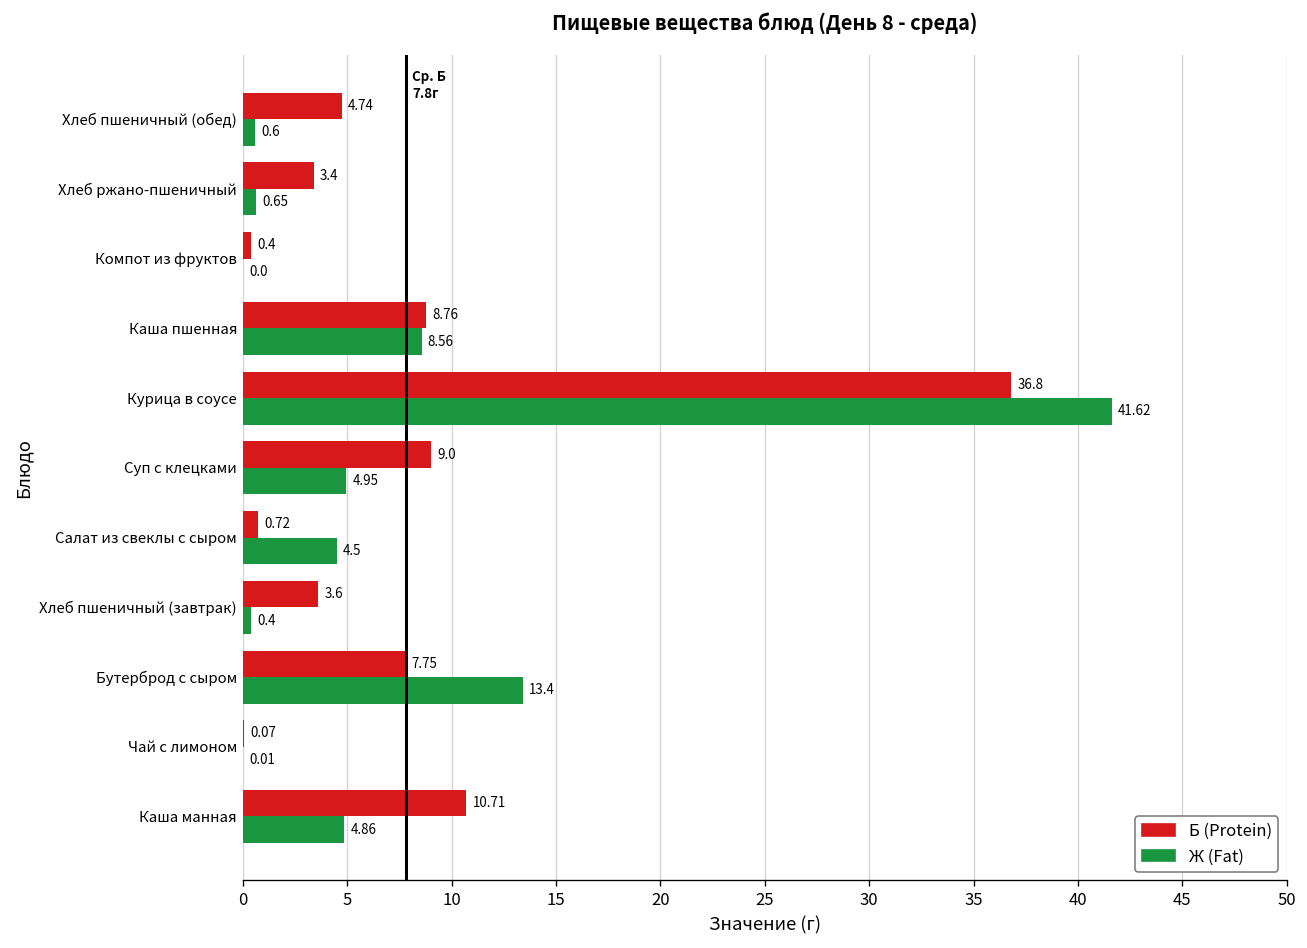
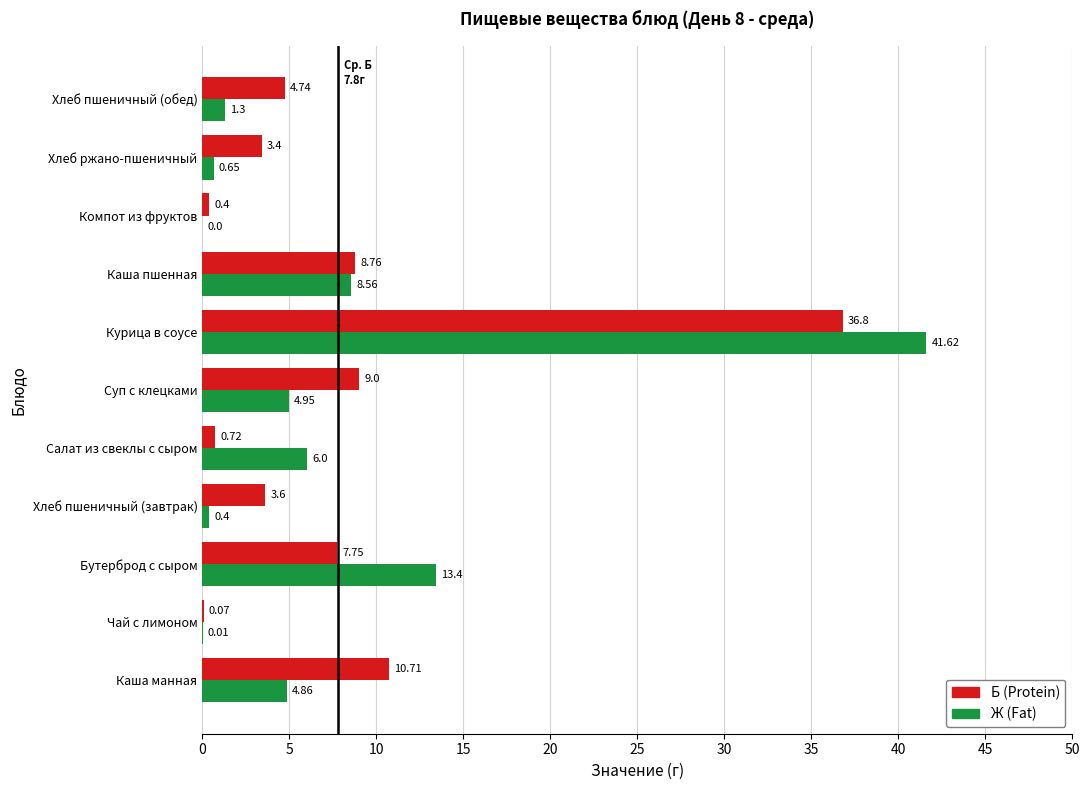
Ж (Fat), Хлеб пшеничный (обед): 0.6 -> 1.3
Ж (Fat), Салат из свеклы с сыром: 4.5 -> 6.0
